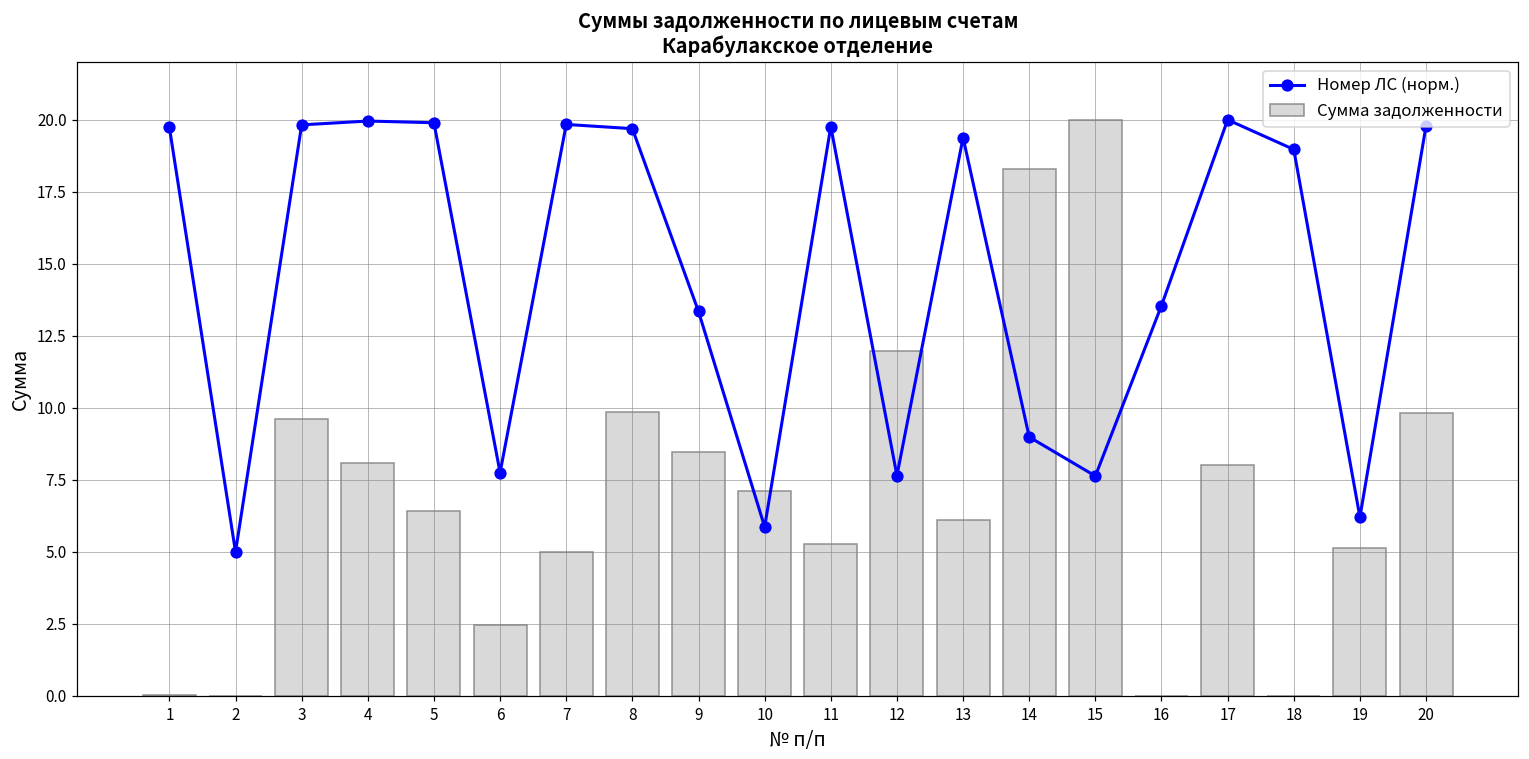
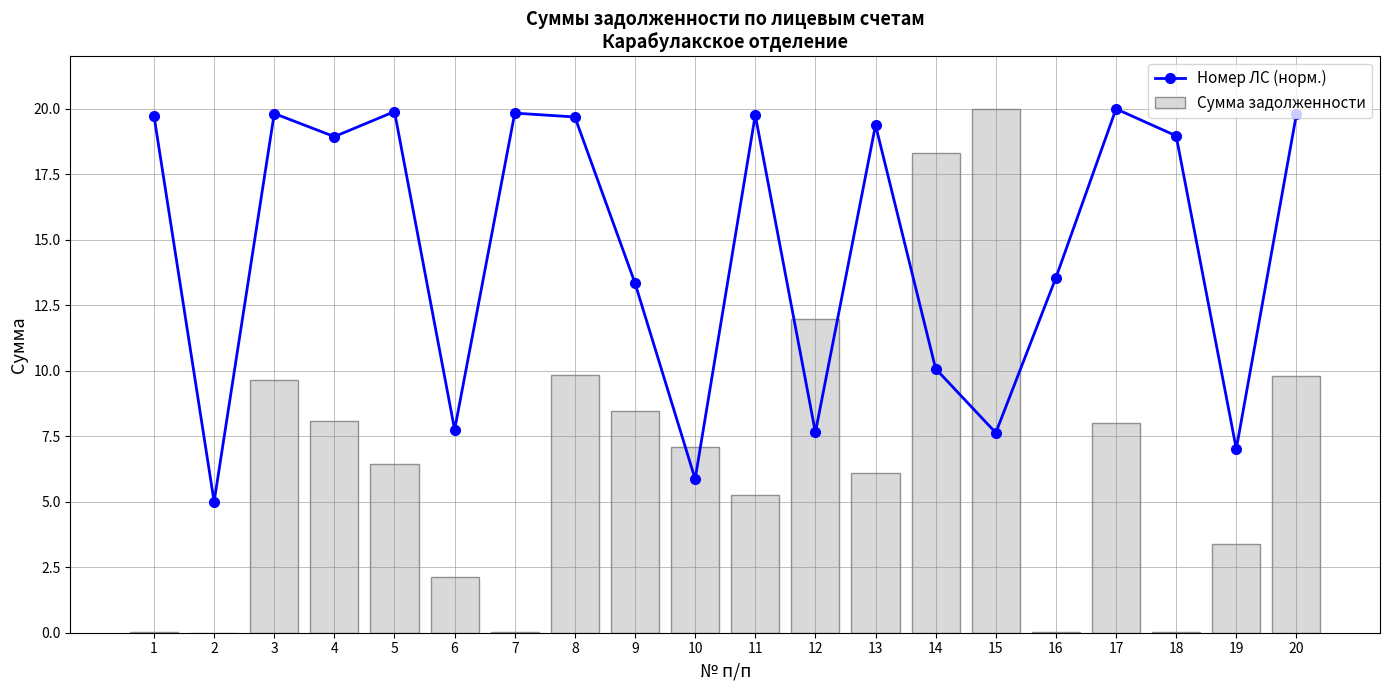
Номер ЛС (норм.), 4: 20.0 -> 18.9
Сумма задолженности, 6: 2.5 -> 2.1
Сумма задолженности, 7: 5.0 -> 0.0
Номер ЛС (норм.), 14: 9.0 -> 10.1
Сумма задолженности, 19: 5.1 -> 3.4
Номер ЛС (норм.), 19: 6.2 -> 7.0
